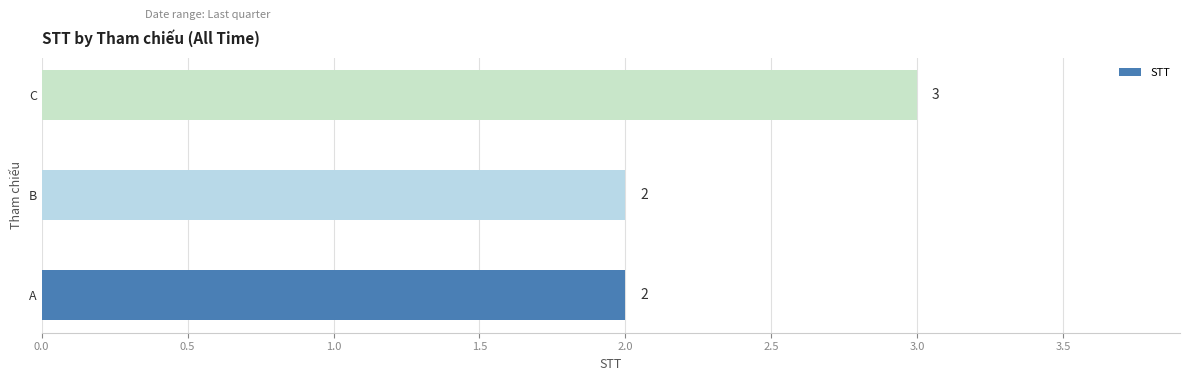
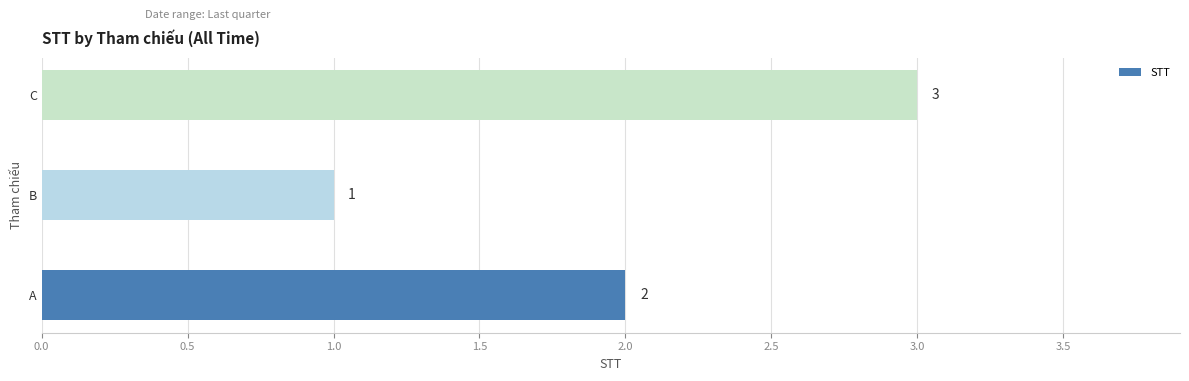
B: 2 -> 1
